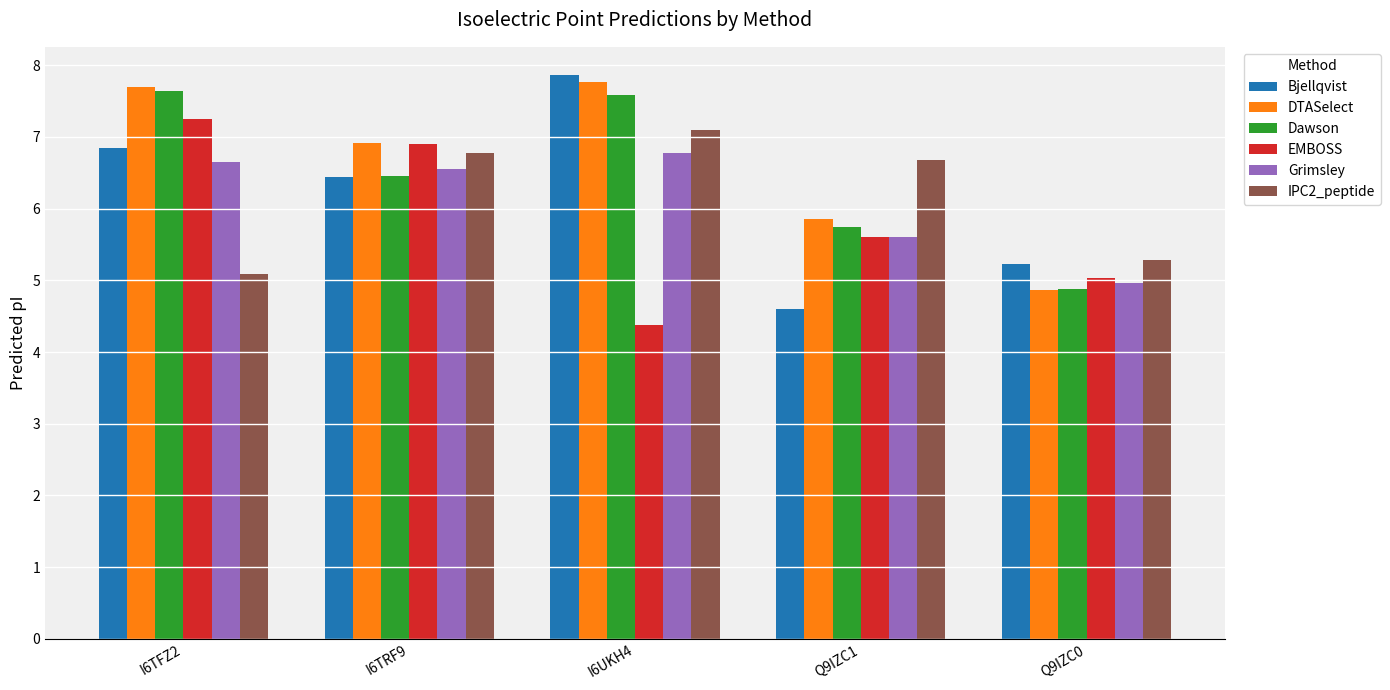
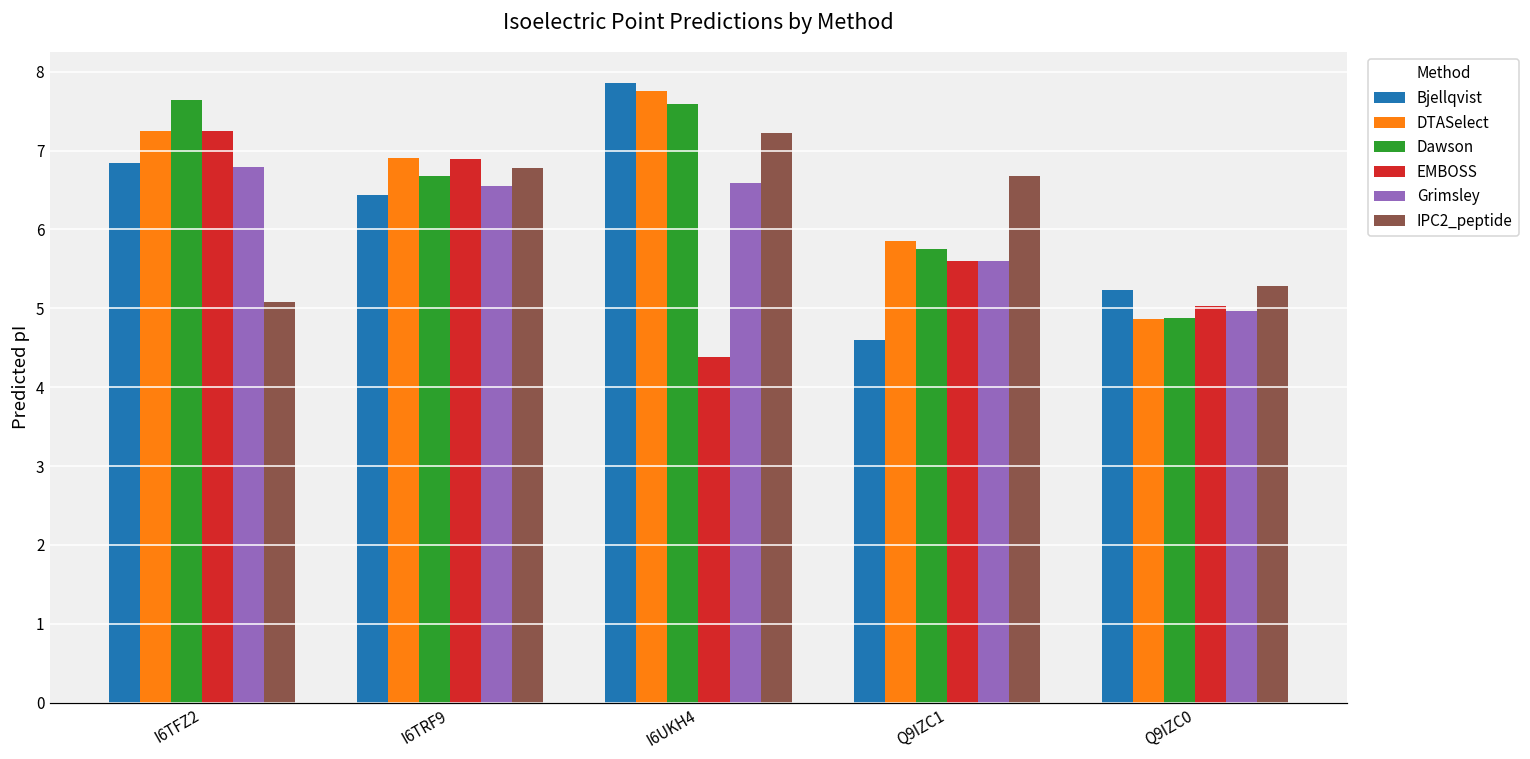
DTASelect, I6TFZ2: 7.7 -> 7.2
Grimsley, I6TFZ2: 6.6 -> 6.8
Dawson, I6TRF9: 6.5 -> 6.7
Grimsley, I6UKH4: 6.8 -> 6.6
IPC2_peptide, I6UKH4: 7.1 -> 7.2
